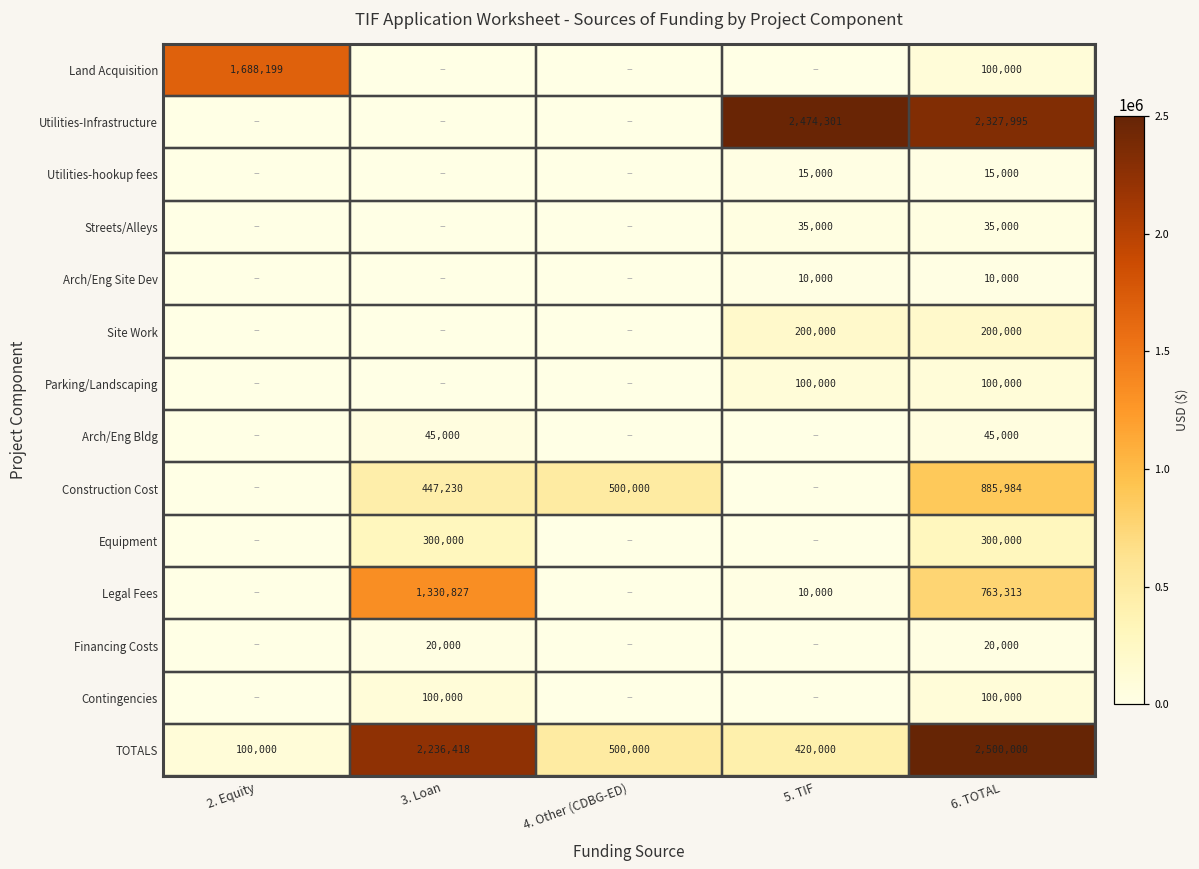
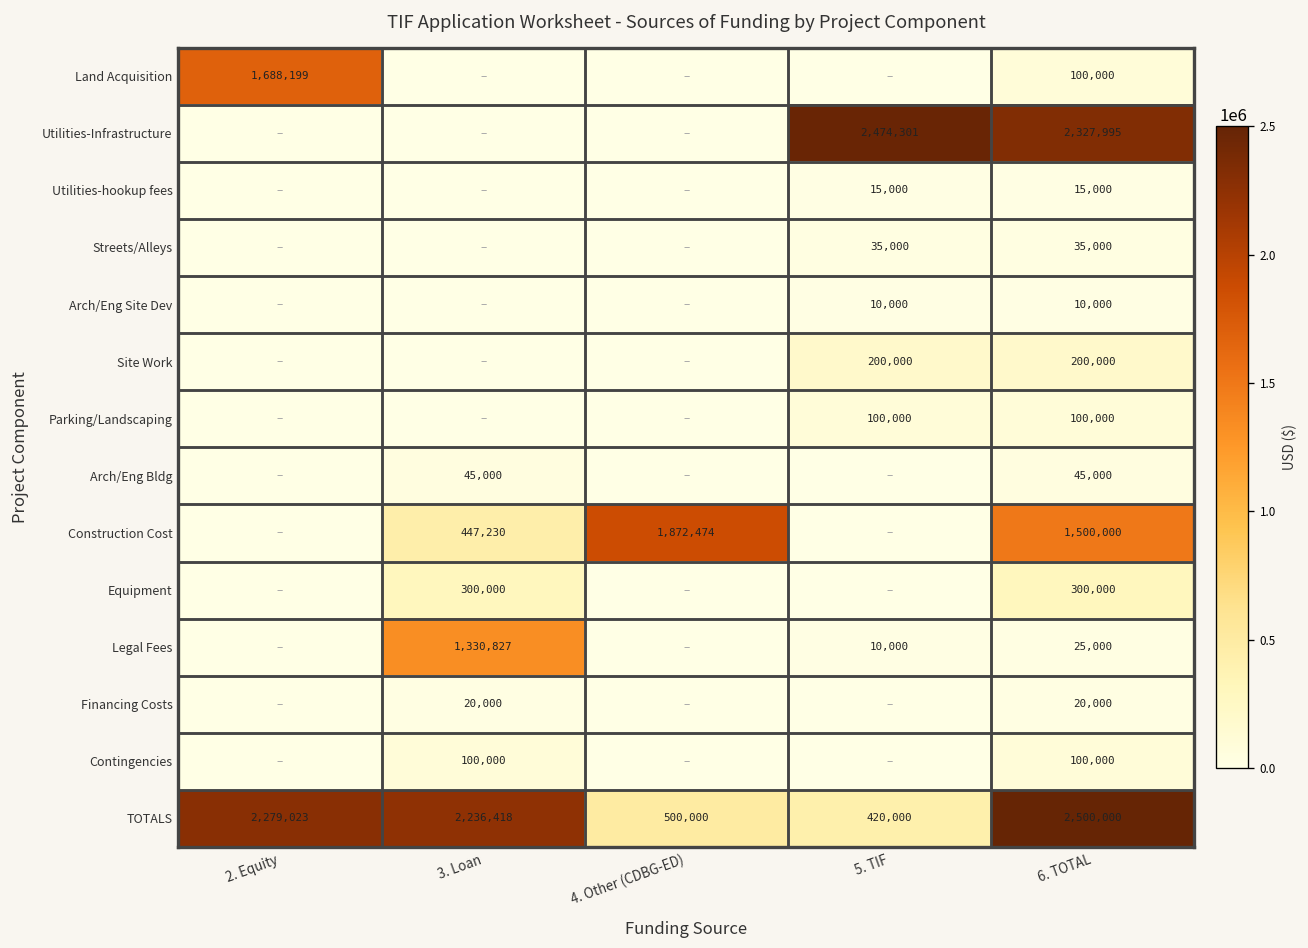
Construction Cost, 4. Other (CDBG-ED): 500,000 -> 1,872,474
Construction Cost, 6. TOTAL: 885,984 -> 1,500,000
Legal Fees, 6. TOTAL: 763,313 -> 25,000
TOTALS, 2. Equity: 100,000 -> 2,279,023
